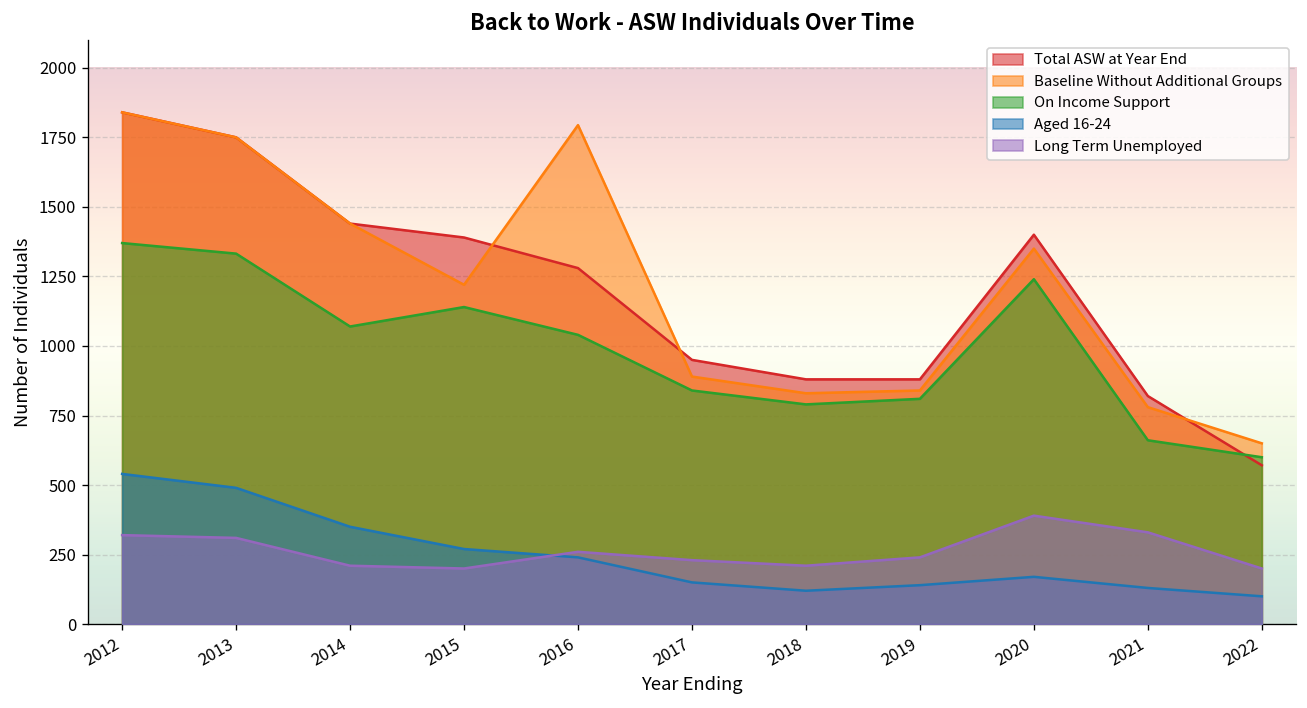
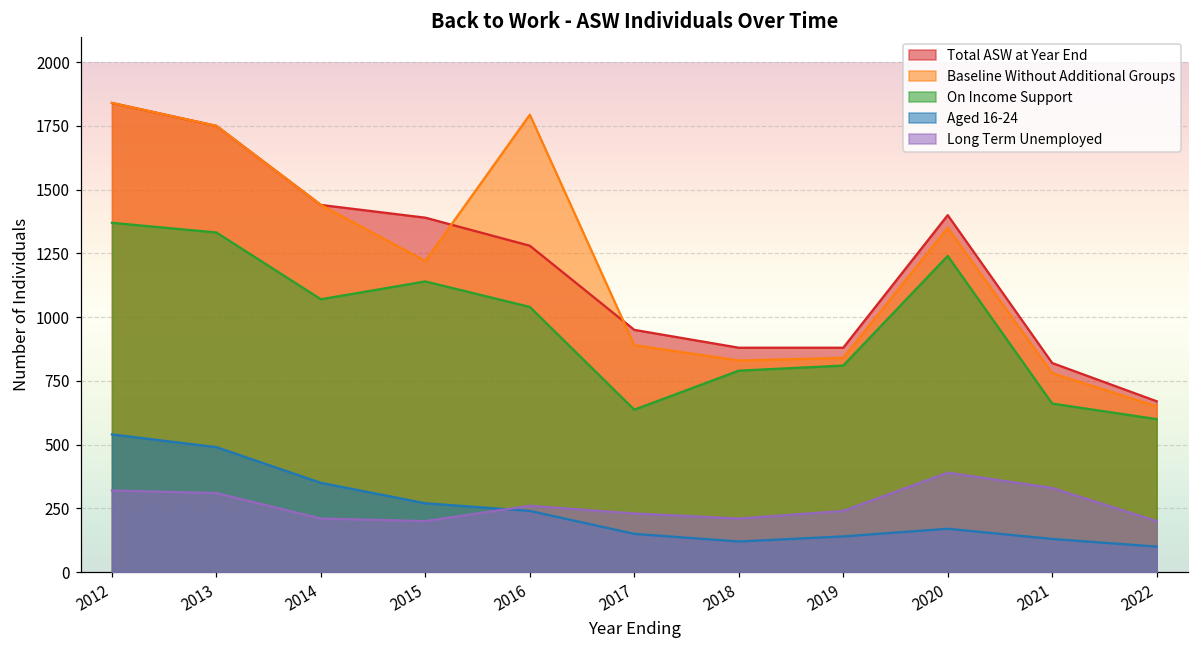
On Income Support, 2017: 840 -> 640
Total ASW at Year End, 2022: 570 -> 670
